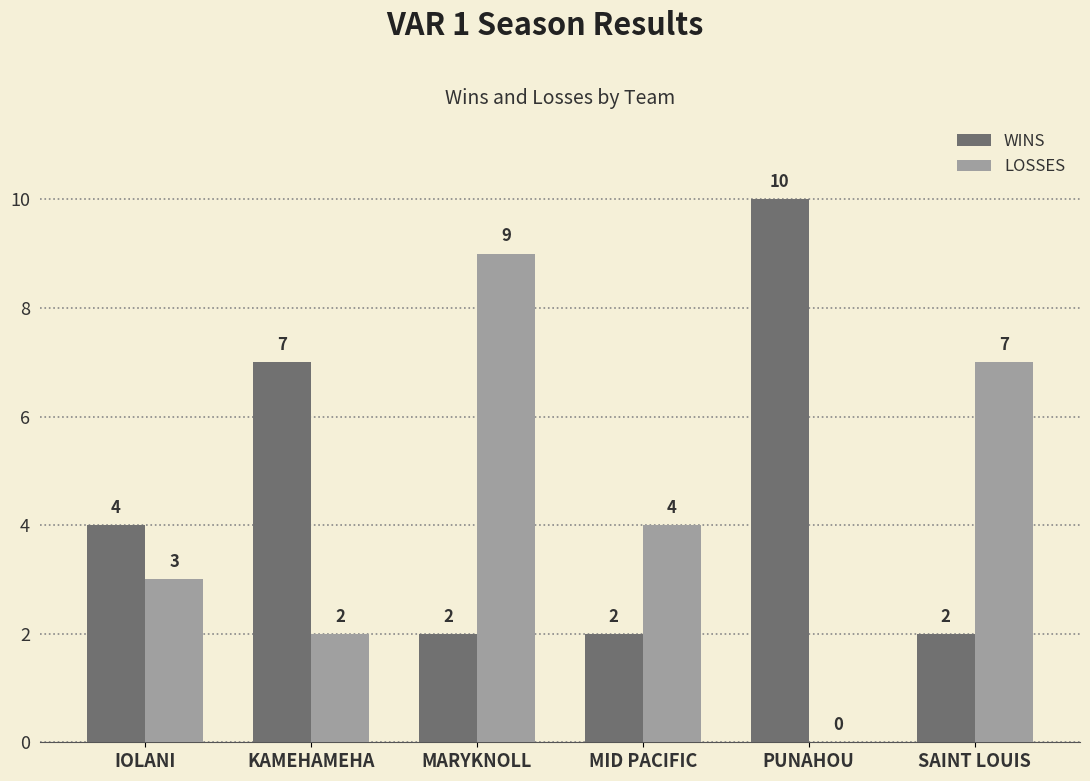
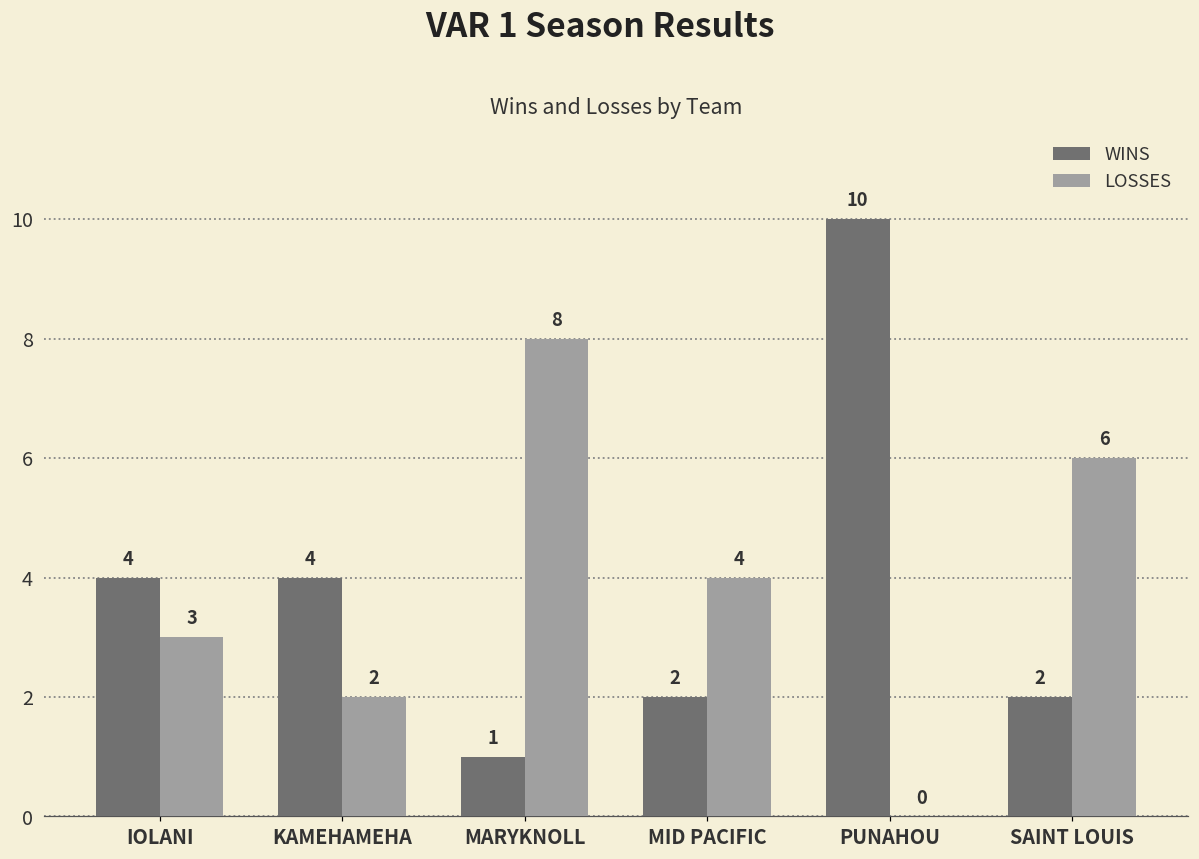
WINS, KAMEHAMEHA: 7 -> 4
WINS, MARYKNOLL: 2 -> 1
LOSSES, MARYKNOLL: 9 -> 8
LOSSES, SAINT LOUIS: 7 -> 6
